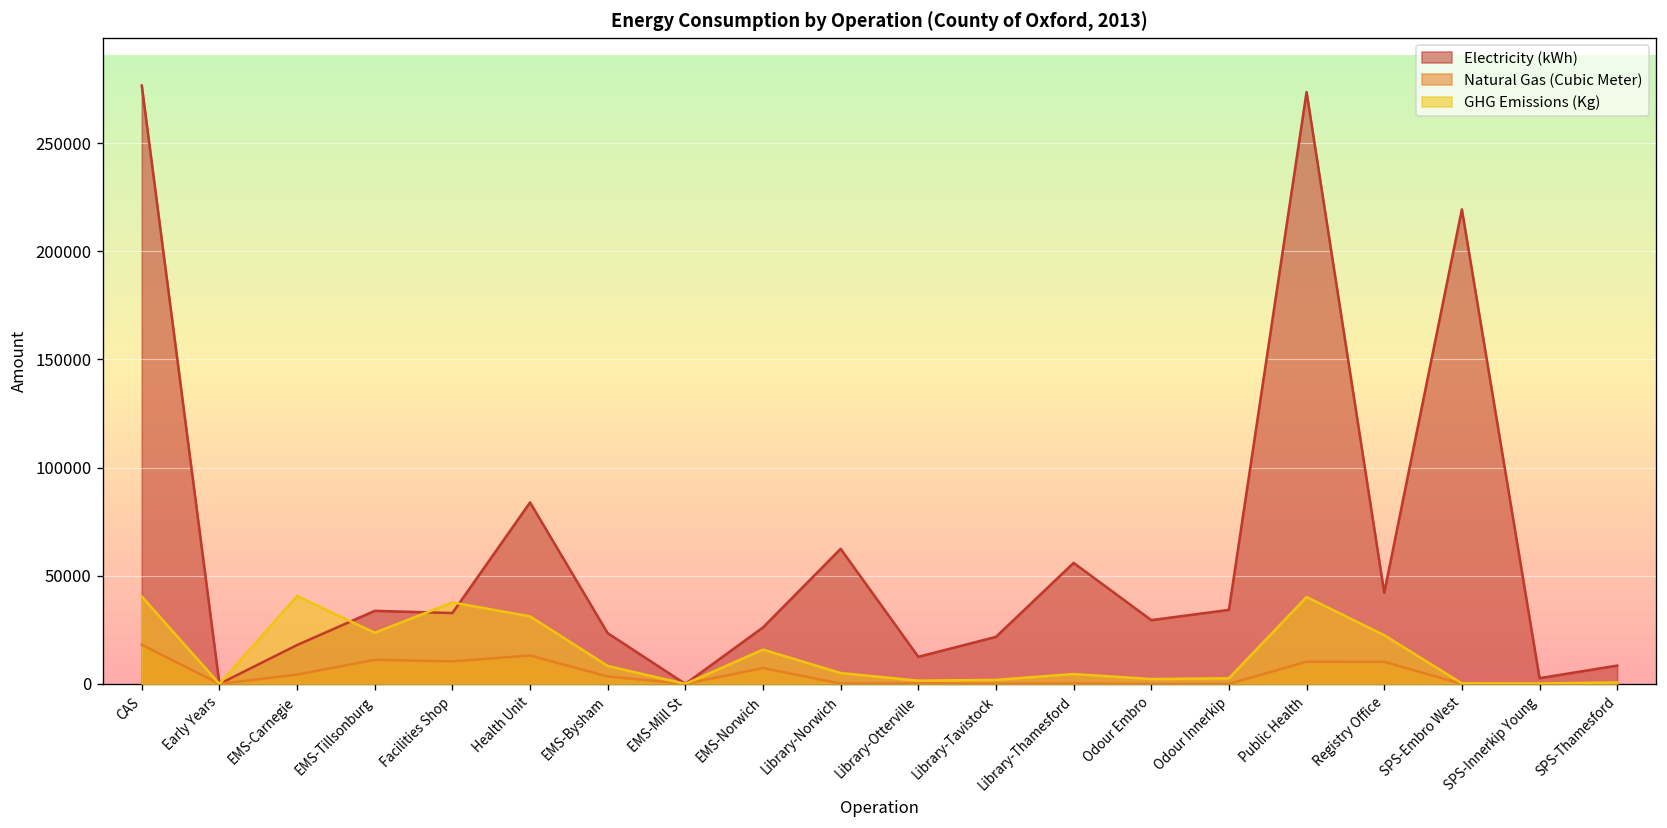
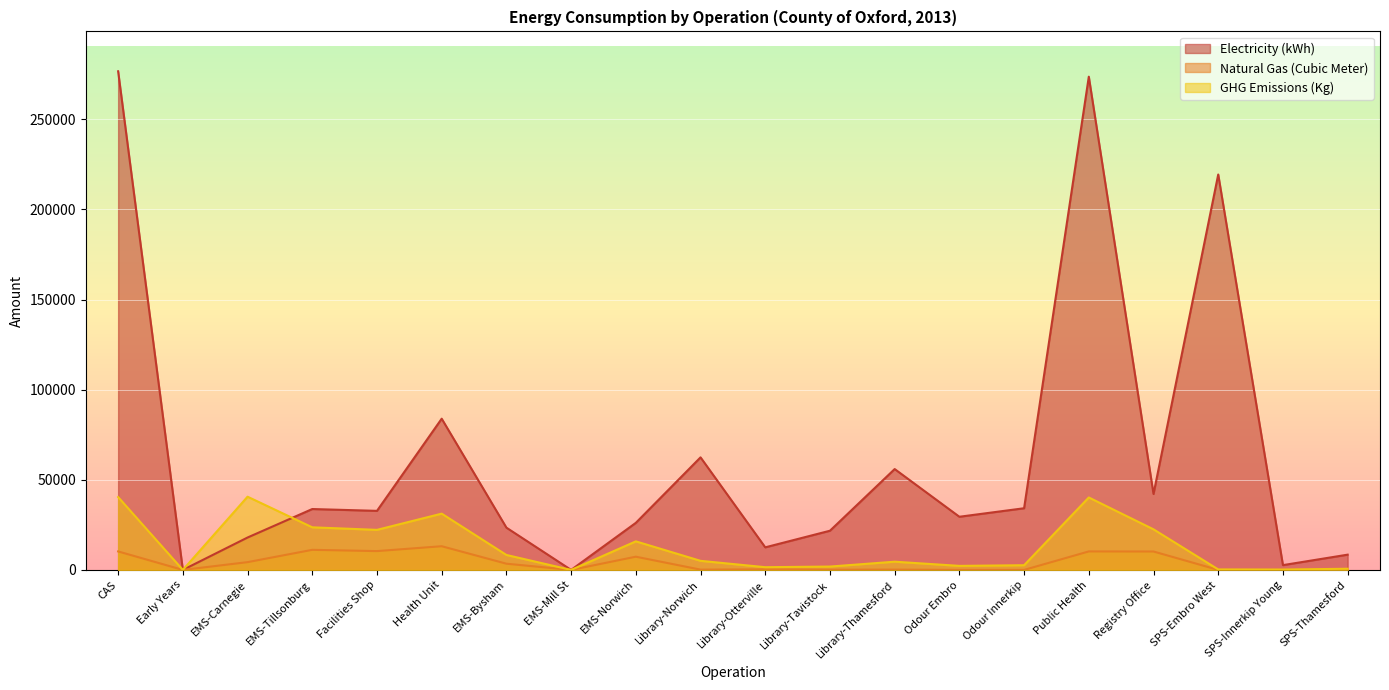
Natural Gas (Cubic Meter), CAS: 18000 -> 10000
GHG Emissions (Kg), Facilities Shop: 38000 -> 22000
